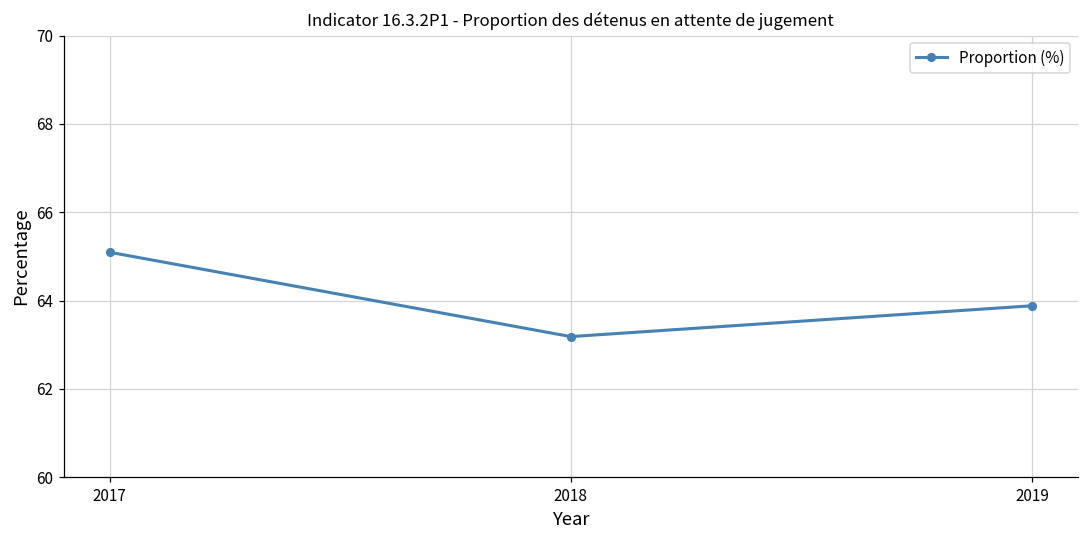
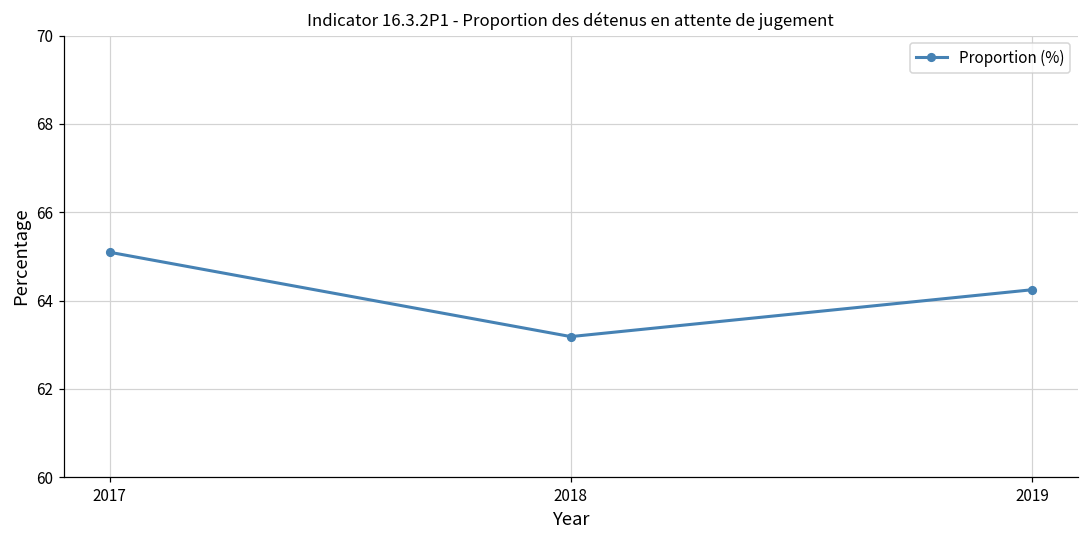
2019: 63.9 -> 64.2
